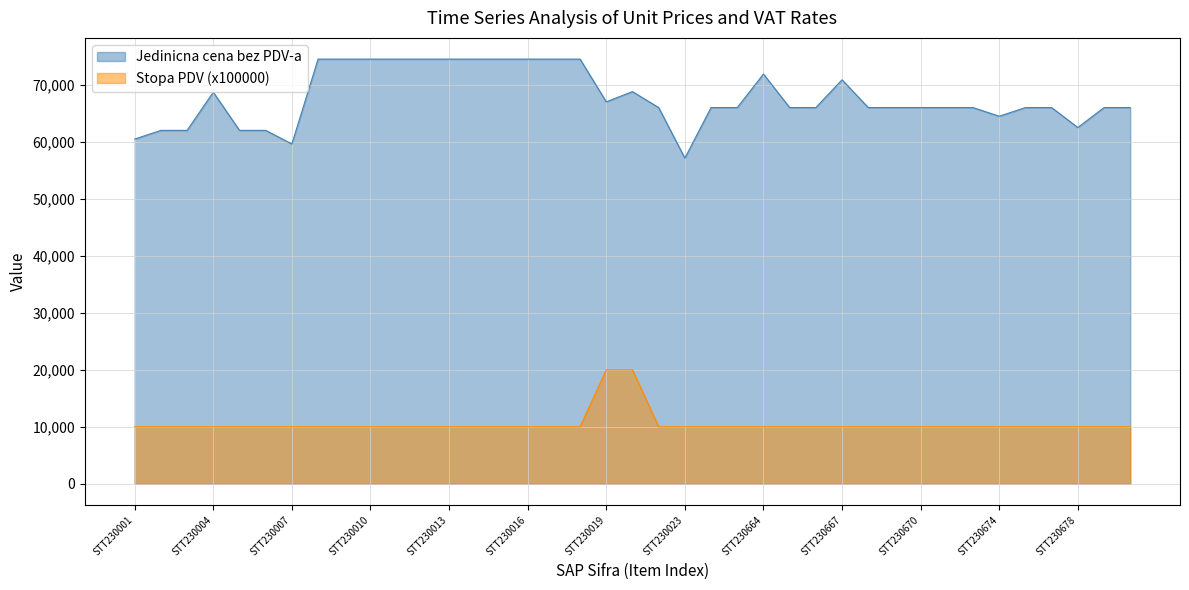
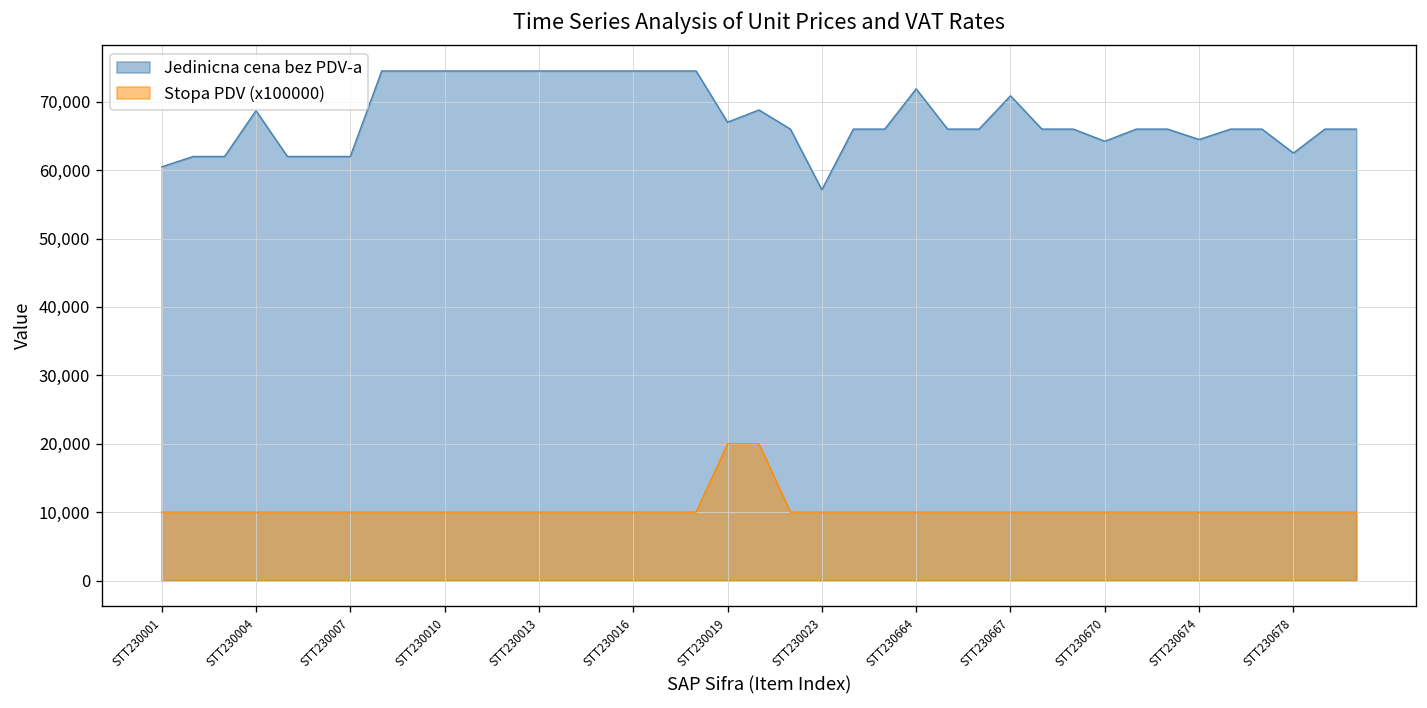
Jedinicna cena bez PDV-a, STT230007: 60,000 -> 62,000
Jedinicna cena bez PDV-a, STT230670: 66,000 -> 64,000
